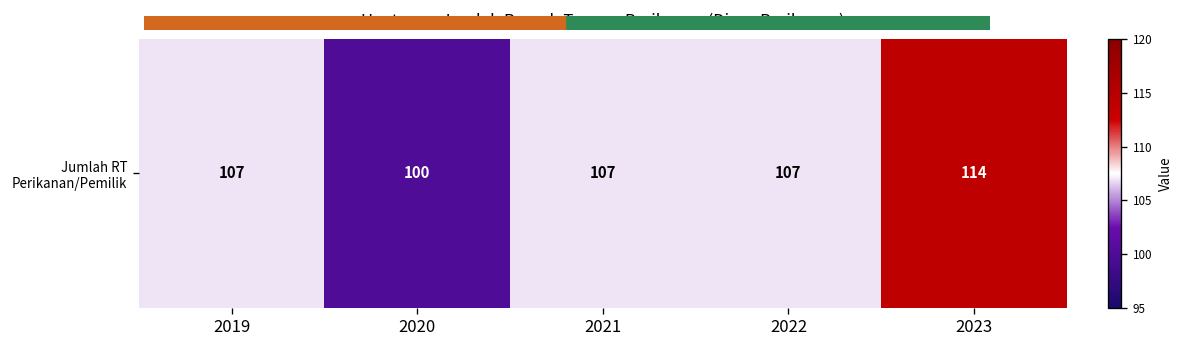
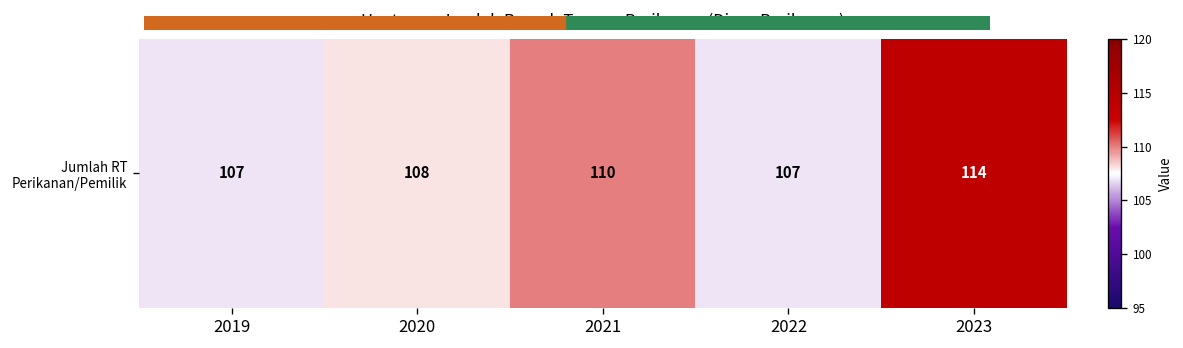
Jumlah RT Perikanan/Pemilik, 2020: 100 -> 108
Jumlah RT Perikanan/Pemilik, 2021: 107 -> 110
